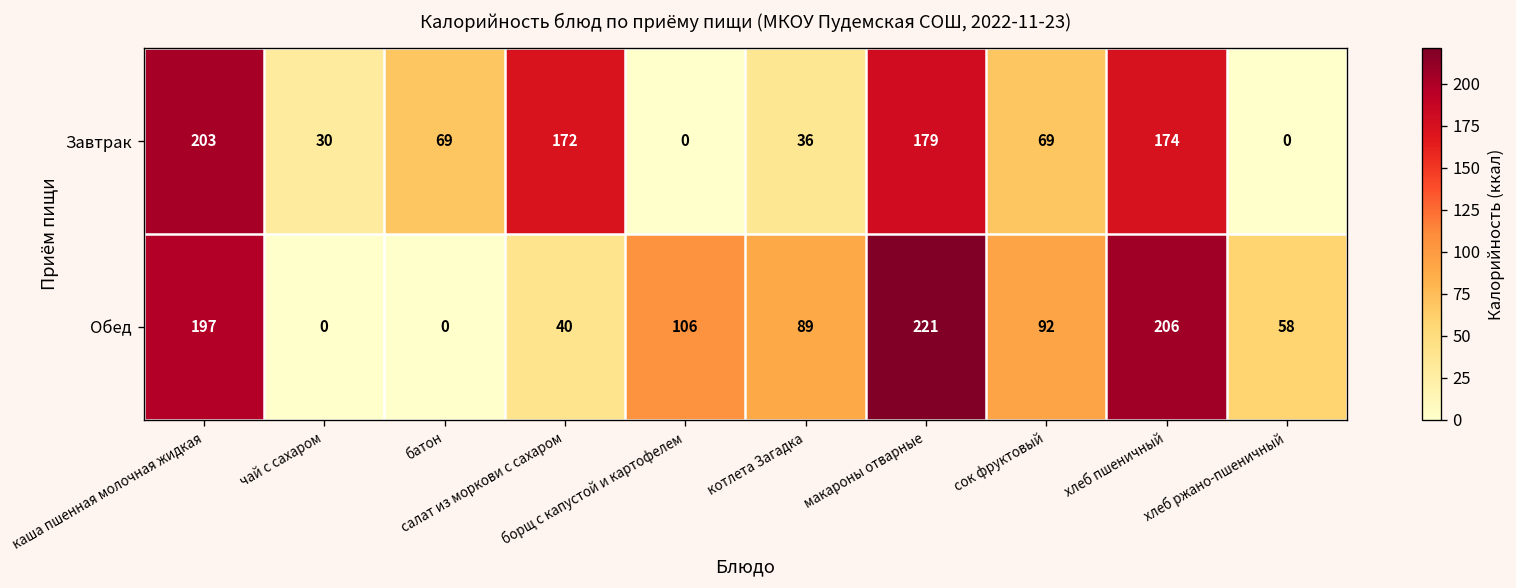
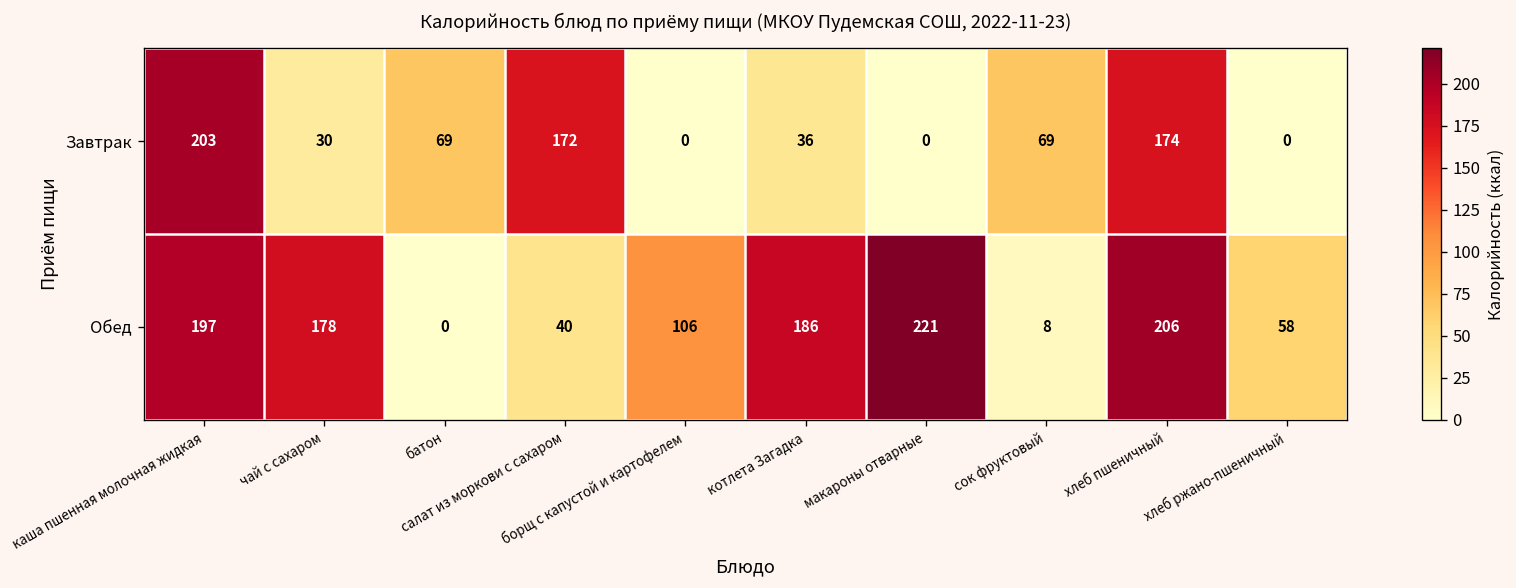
Завтрак, макароны отварные: 179 -> 0
Обед, чай с сахаром: 0 -> 178
Обед, котлета Загадка: 89 -> 186
Обед, сок фруктовый: 92 -> 8
